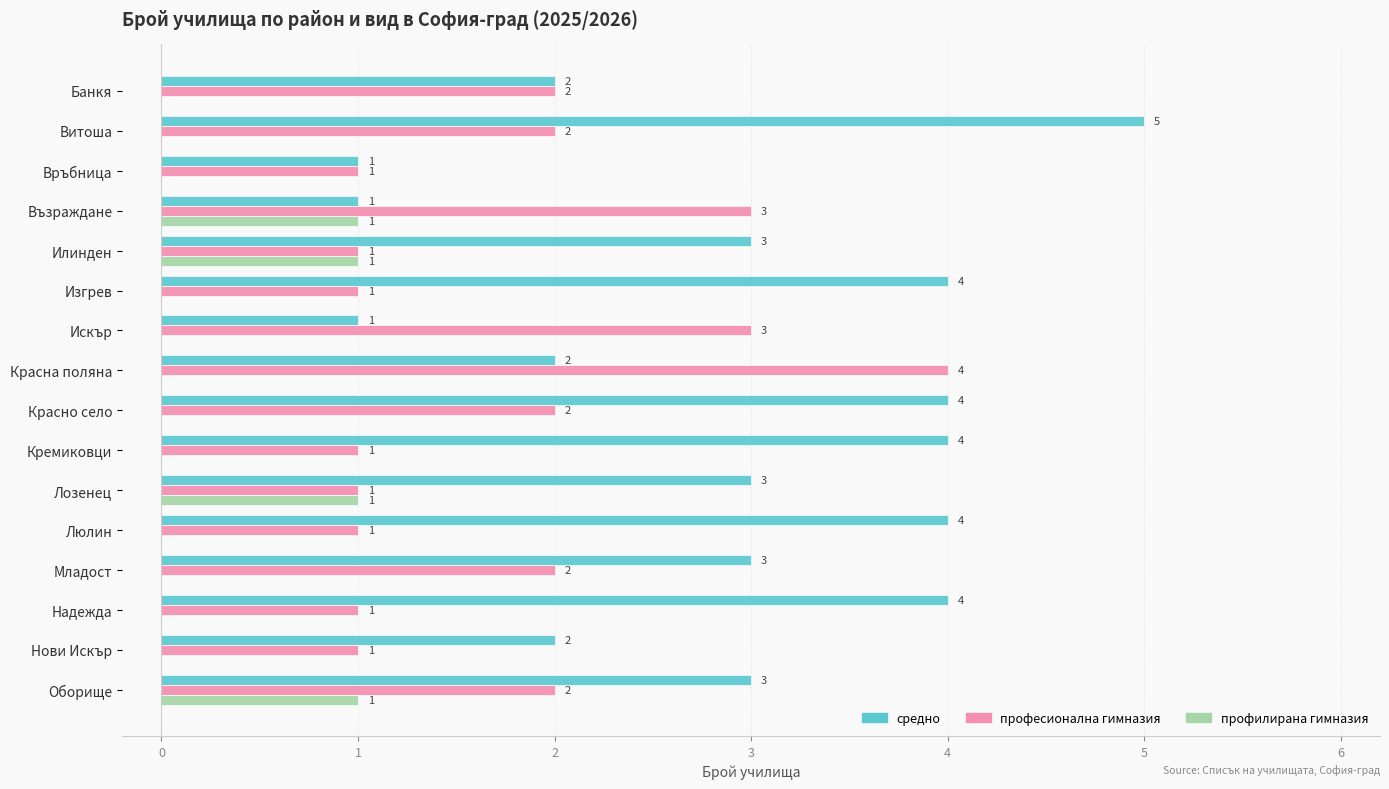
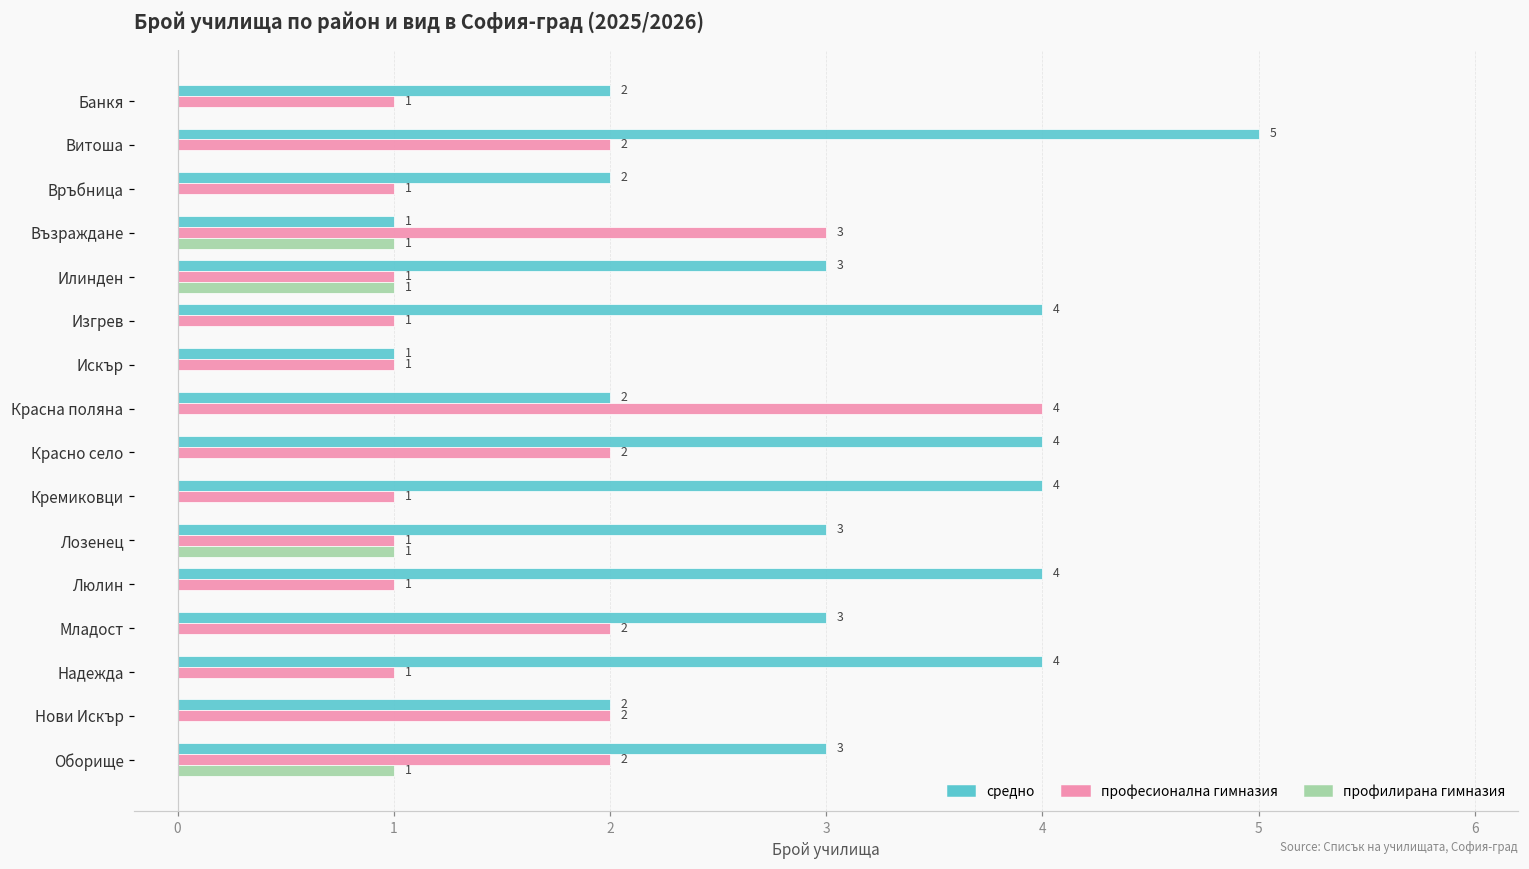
професионална гимназия, Банкя: 2 -> 1
средно, Връбница: 1 -> 2
професионална гимназия, Искър: 3 -> 1
професионална гимназия, Нови Искър: 1 -> 2
